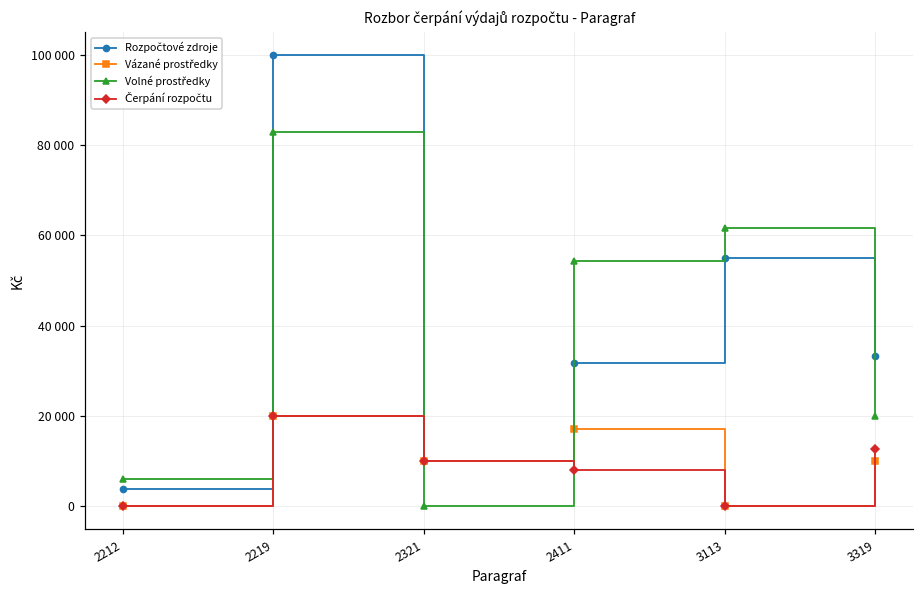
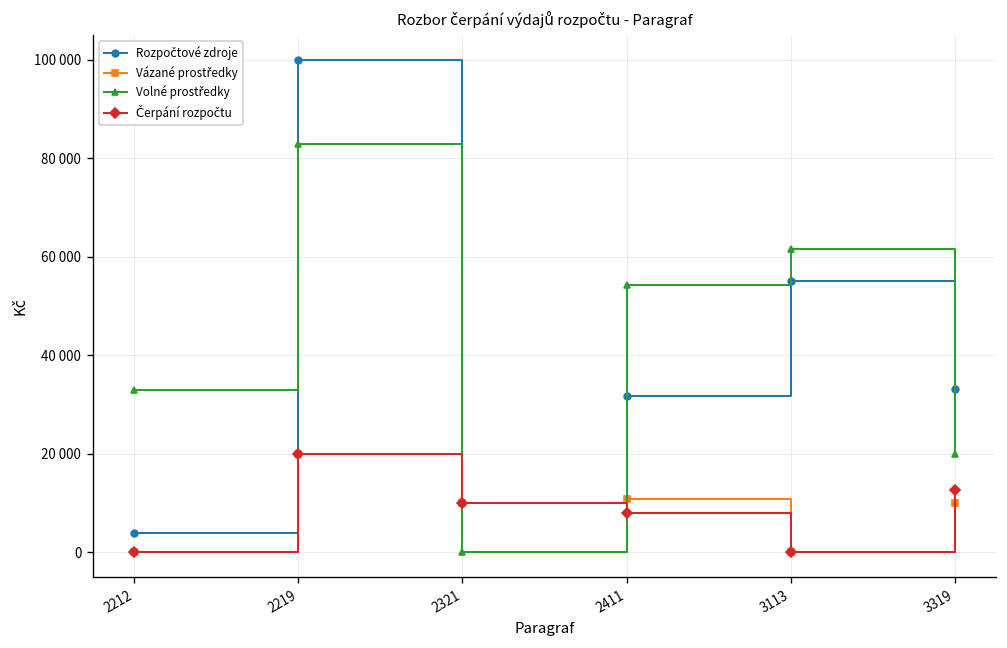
Volné prostředky, 2212: 6000 -> 33000
Vázané prostředky, 2411: 17000 -> 11000
